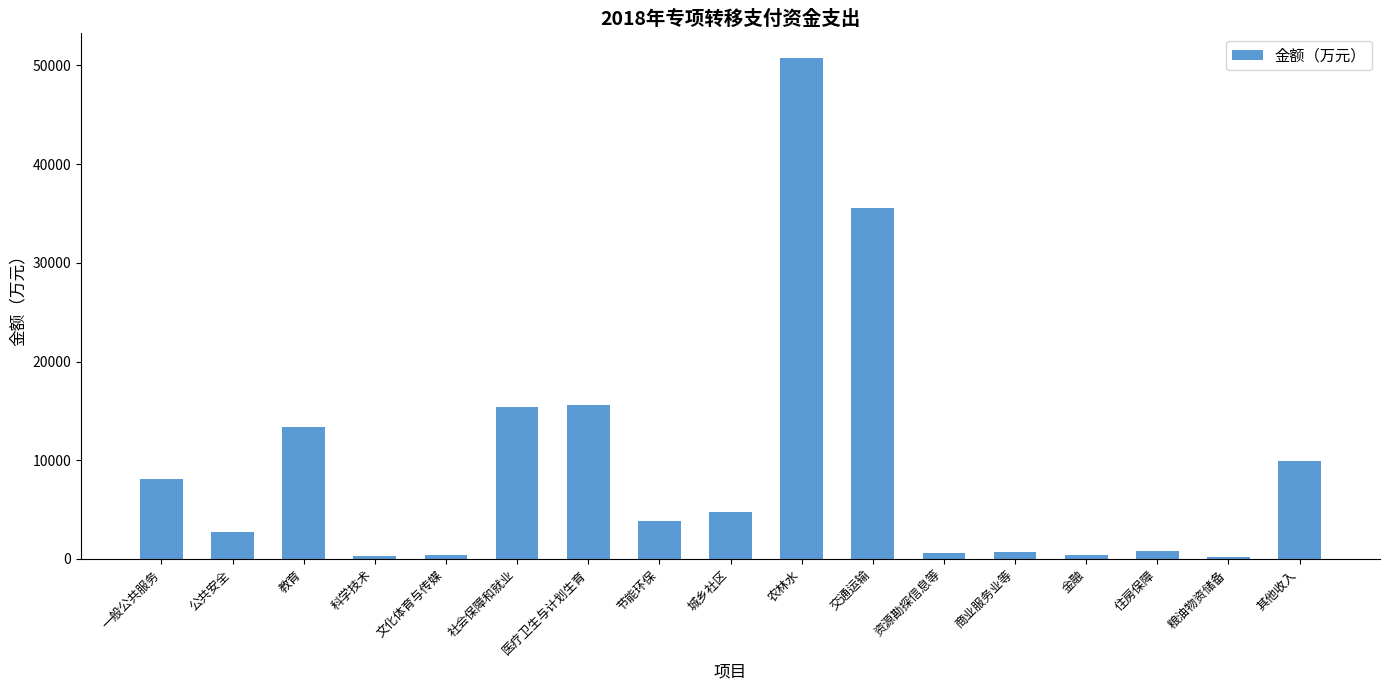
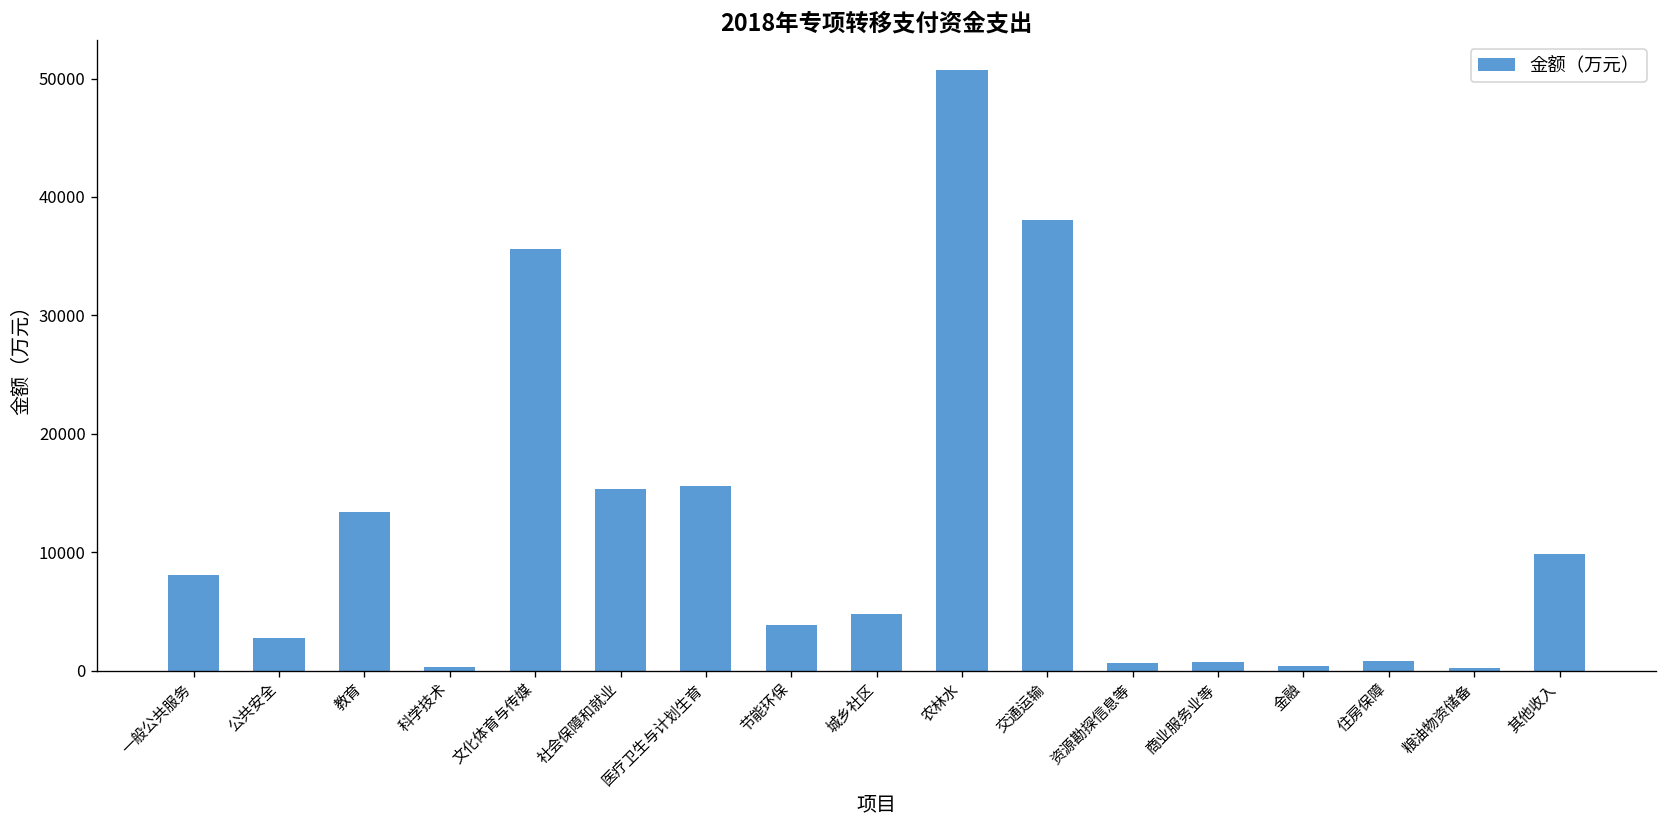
文化体育与传媒: 0 -> 36000
交通运输: 36000 -> 38000
